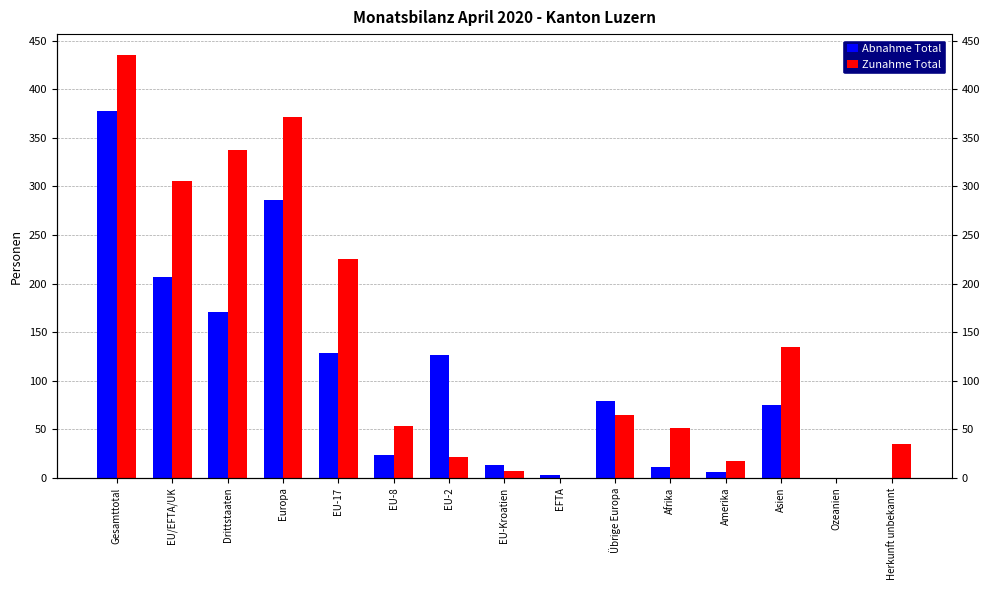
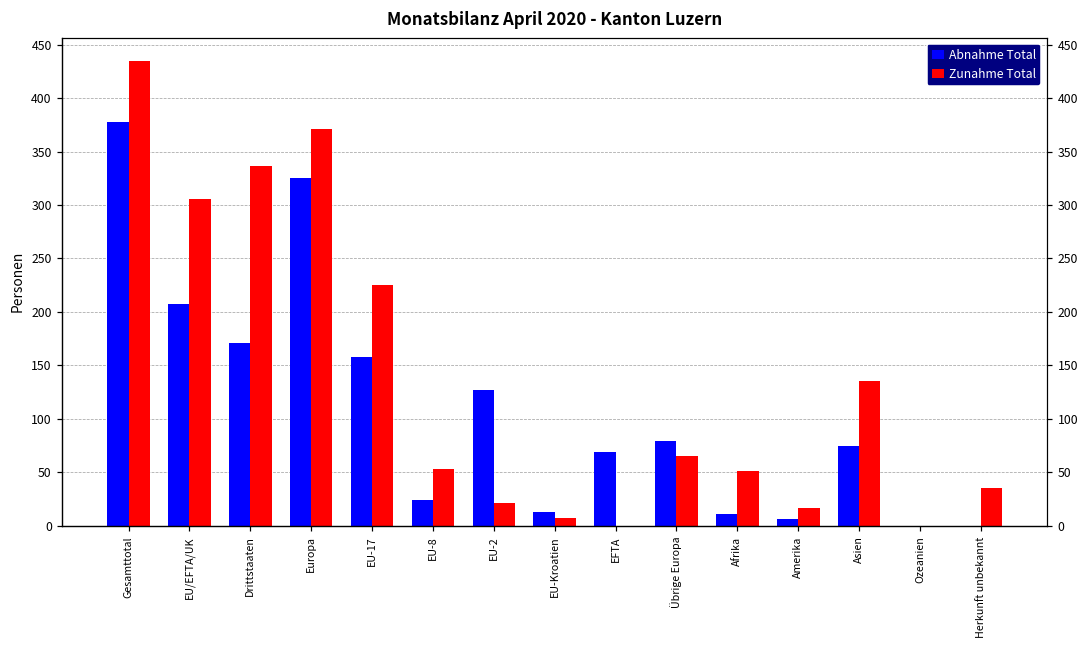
Abnahme Total, Europa: 290 -> 330
Abnahme Total, EU-17: 130 -> 160
Abnahme Total, EFTA: 0 -> 70
